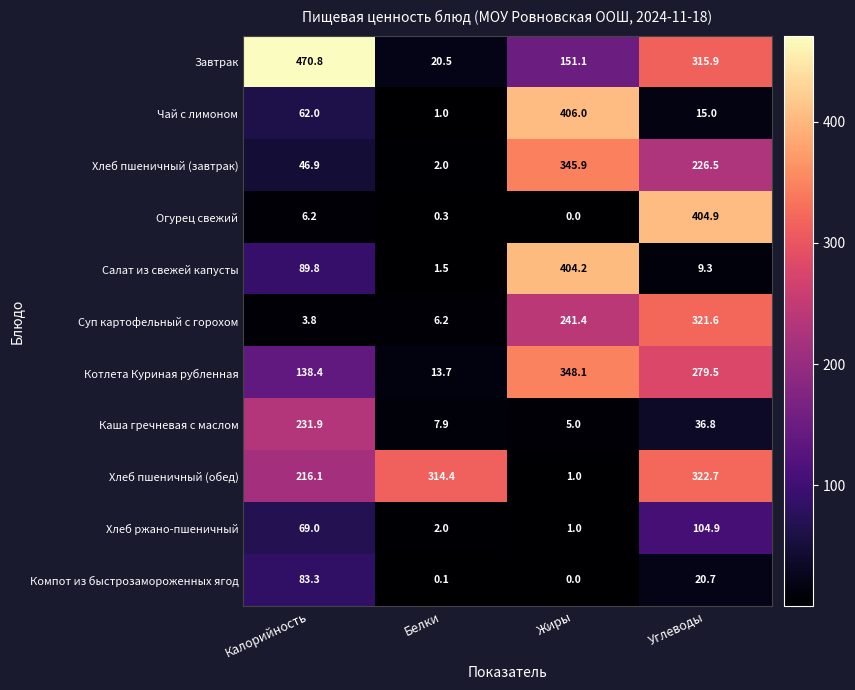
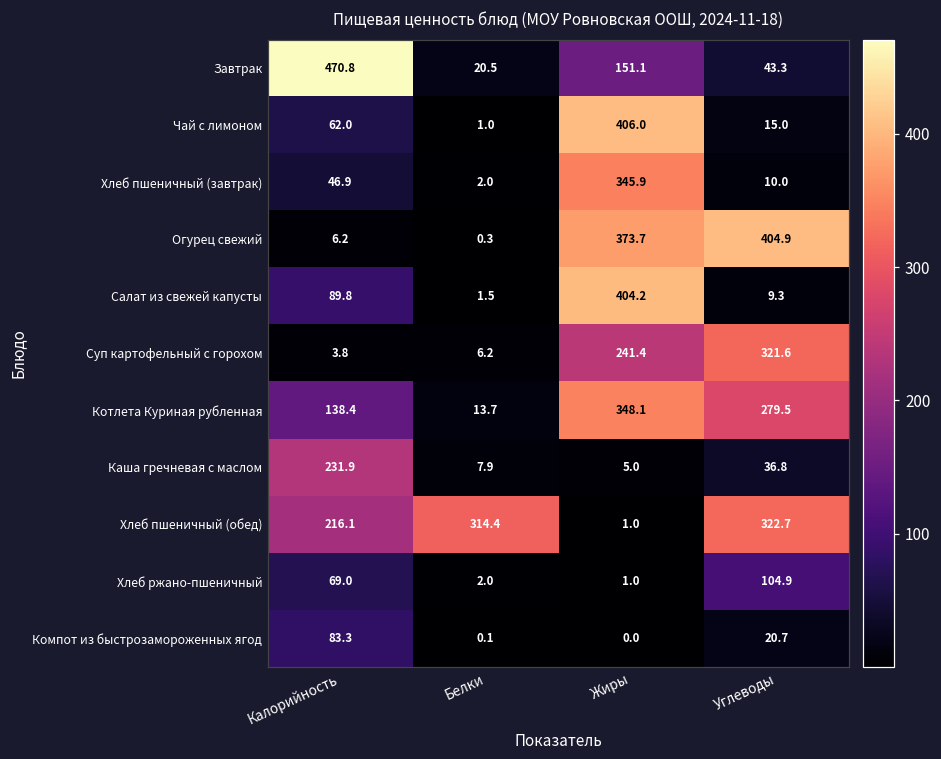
Завтрак, Углеводы: 315.9 -> 43.3
Хлеб пшеничный (завтрак), Углеводы: 226.5 -> 10.0
Огурец свежий, Жиры: 0.0 -> 373.7
